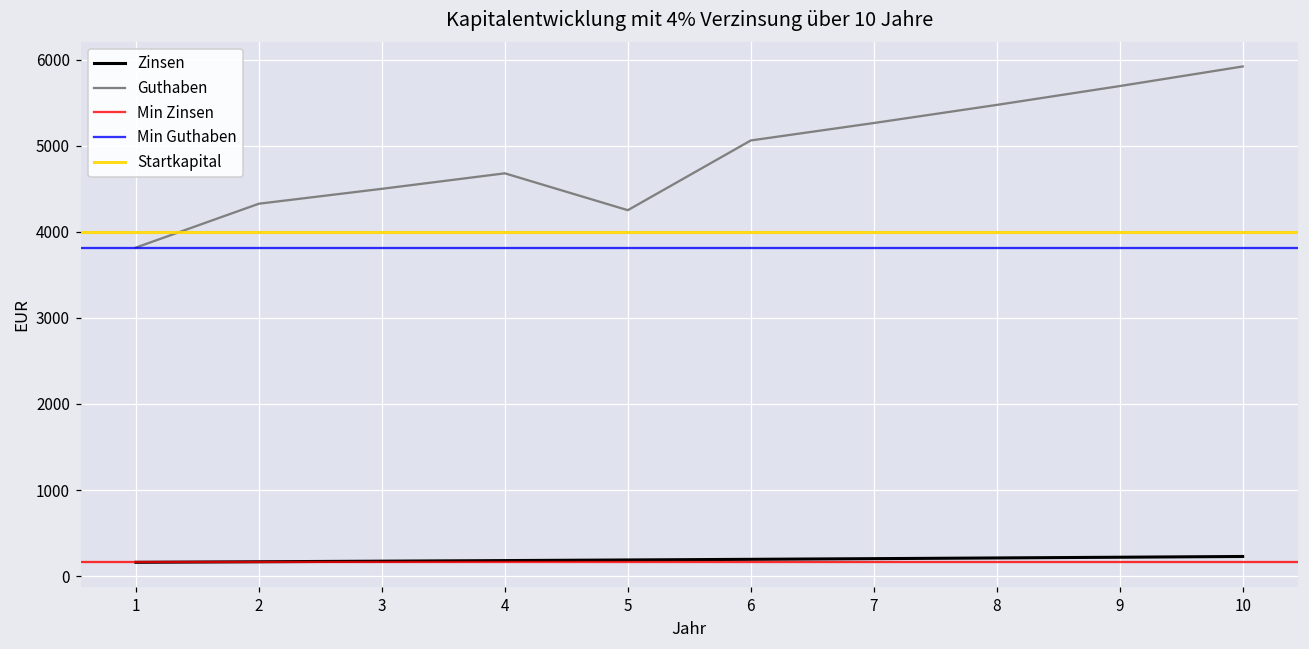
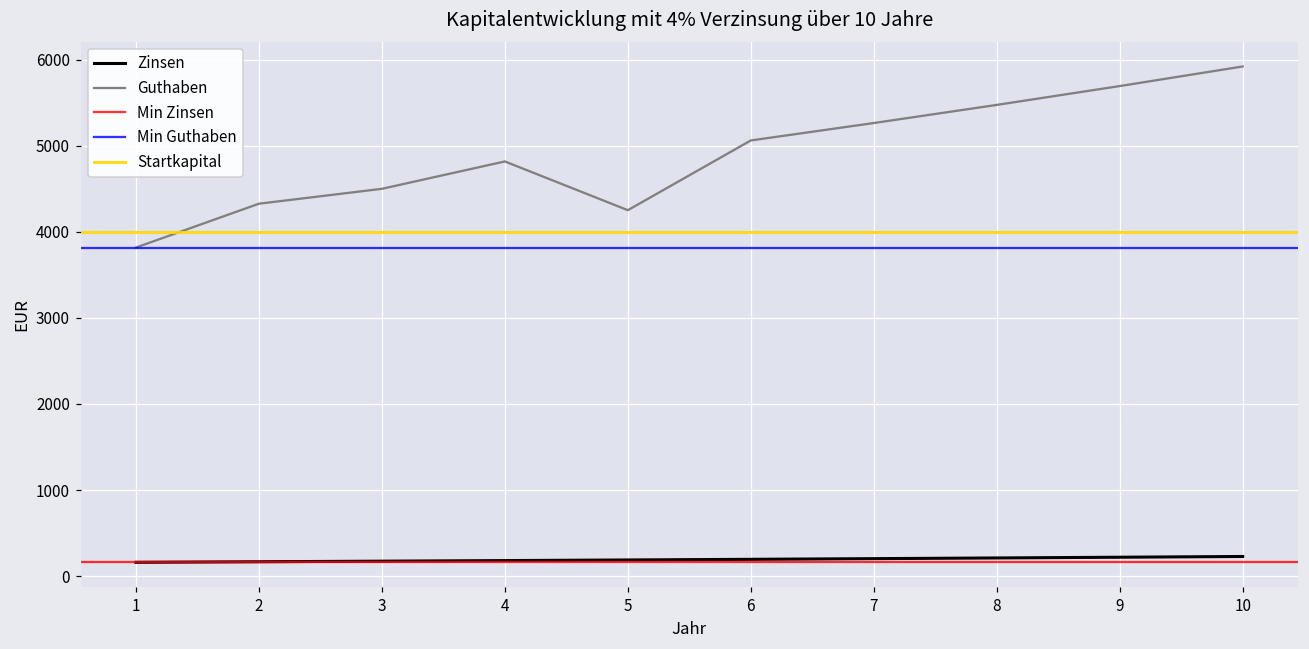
Guthaben, 4: 4700 -> 4800
